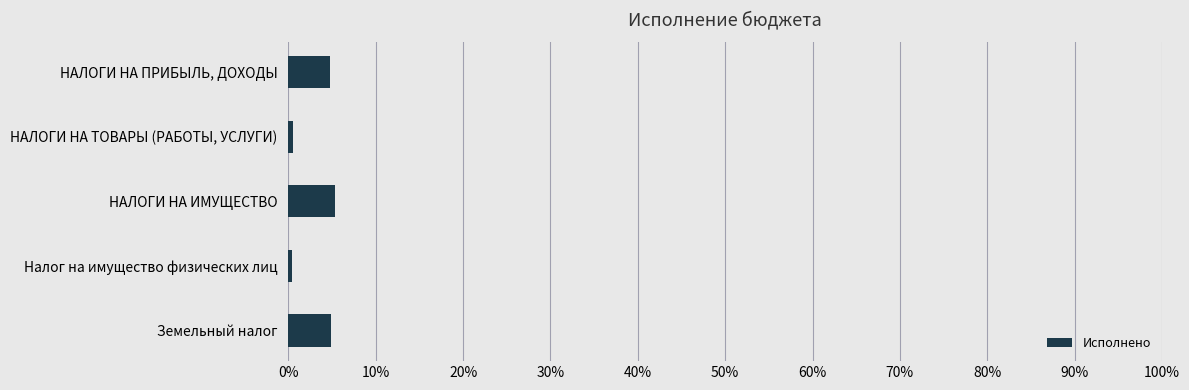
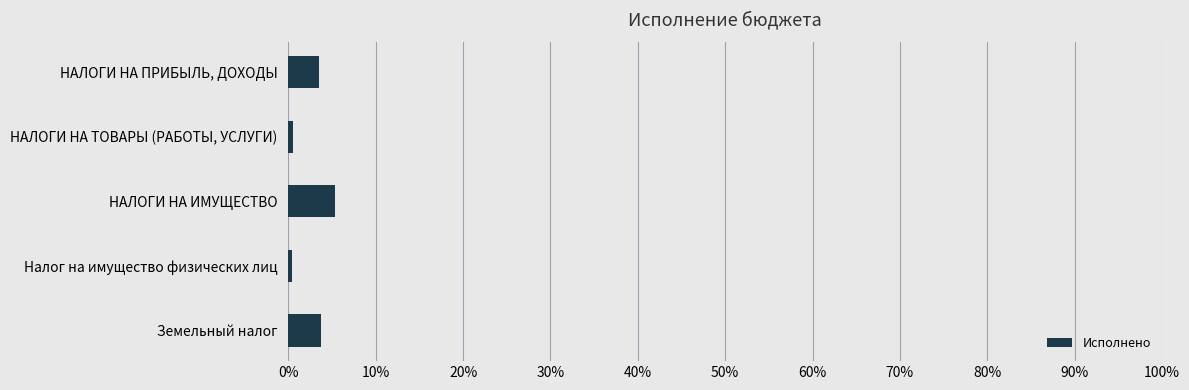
НАЛОГИ НА ПРИБЫЛЬ, ДОХОДЫ: 5% -> 4%
Земельный налог: 5% -> 4%
